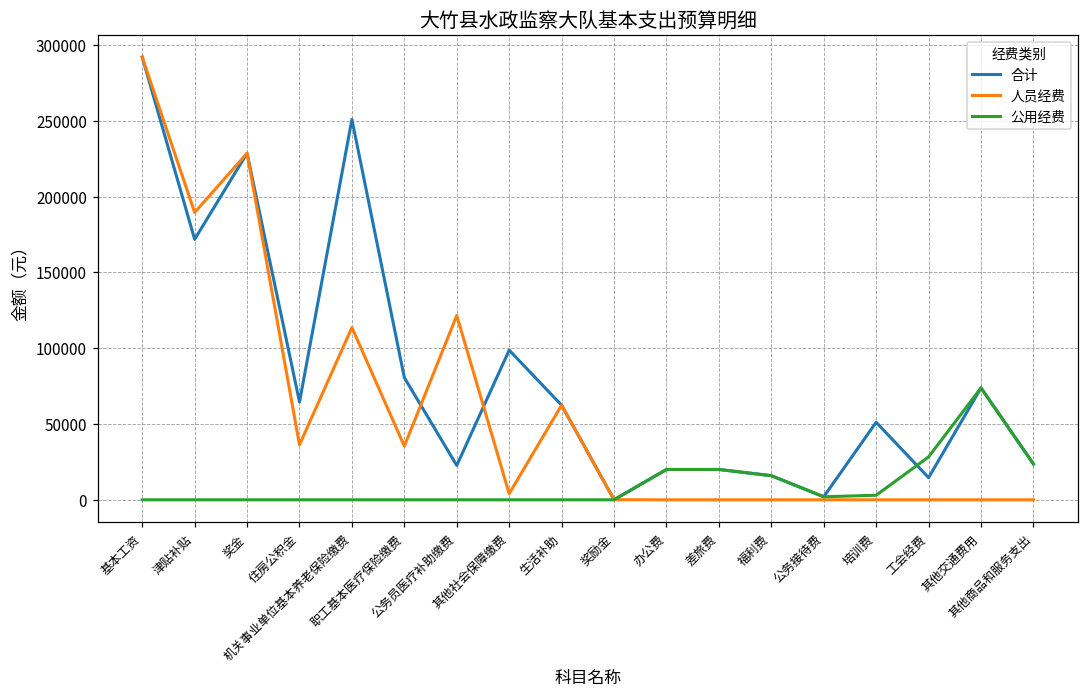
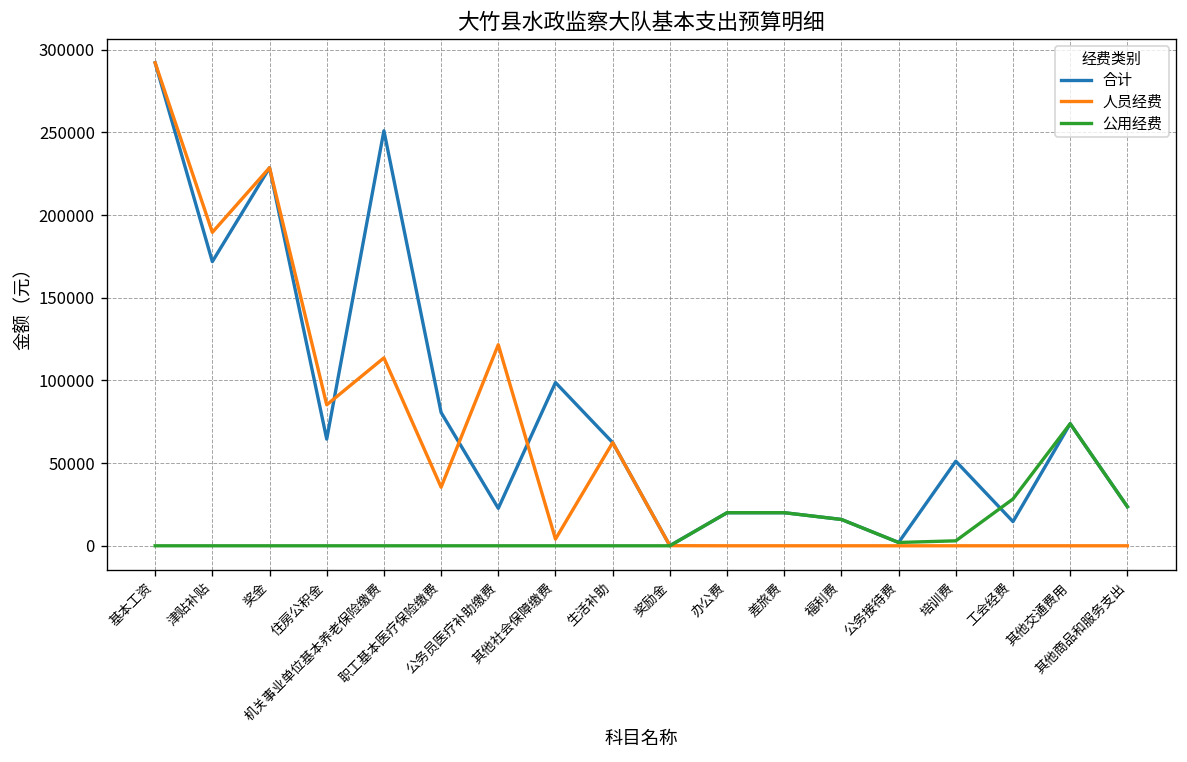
人员经费, 住房公积金: 36000 -> 85000
